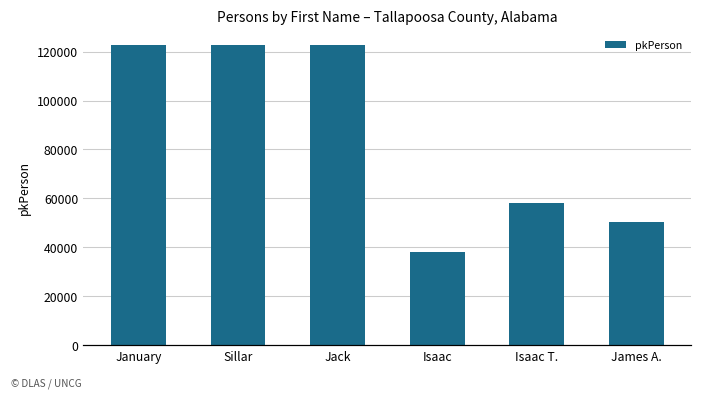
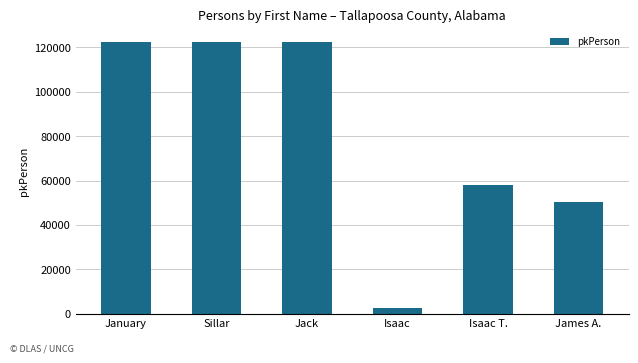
Isaac: 38000 -> 2000
